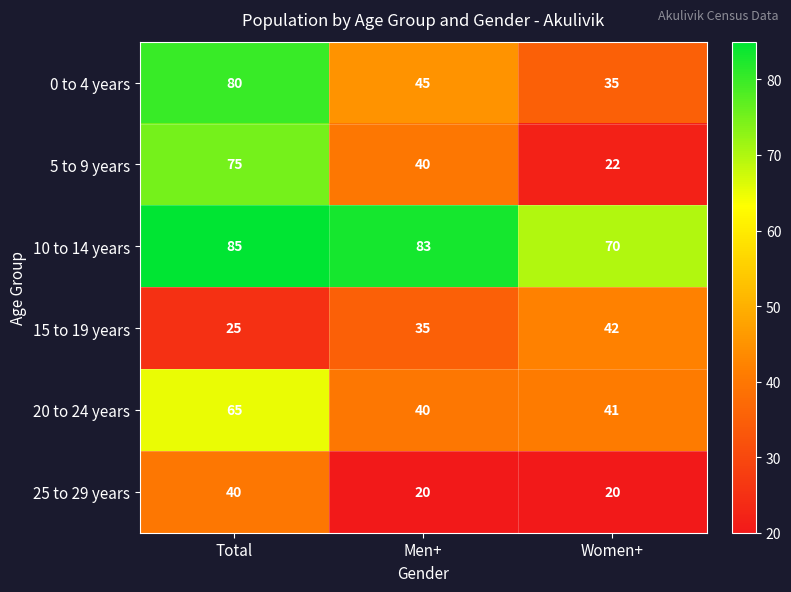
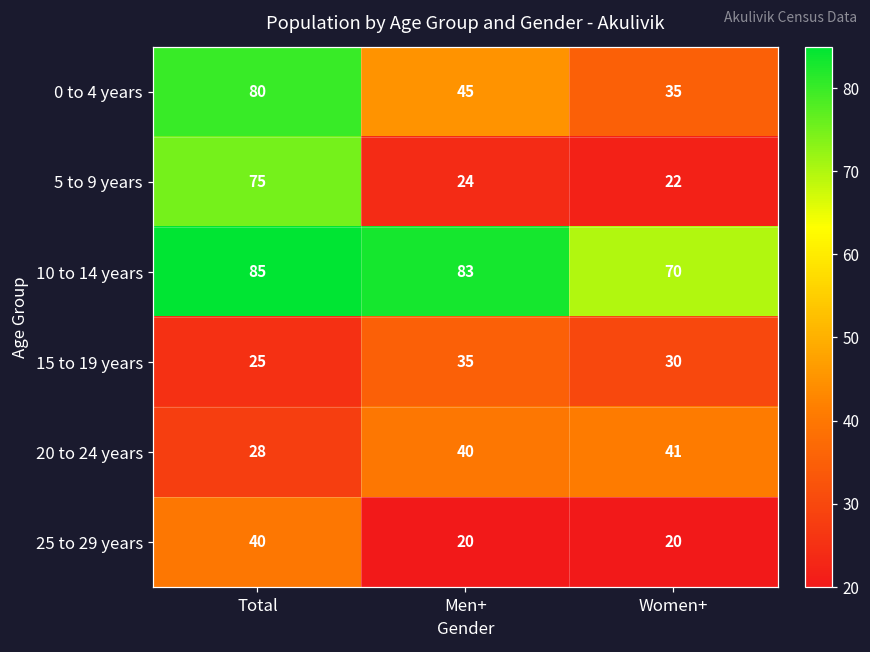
5 to 9 years, Men+: 40 -> 24
15 to 19 years, Women+: 42 -> 30
20 to 24 years, Total: 65 -> 28
